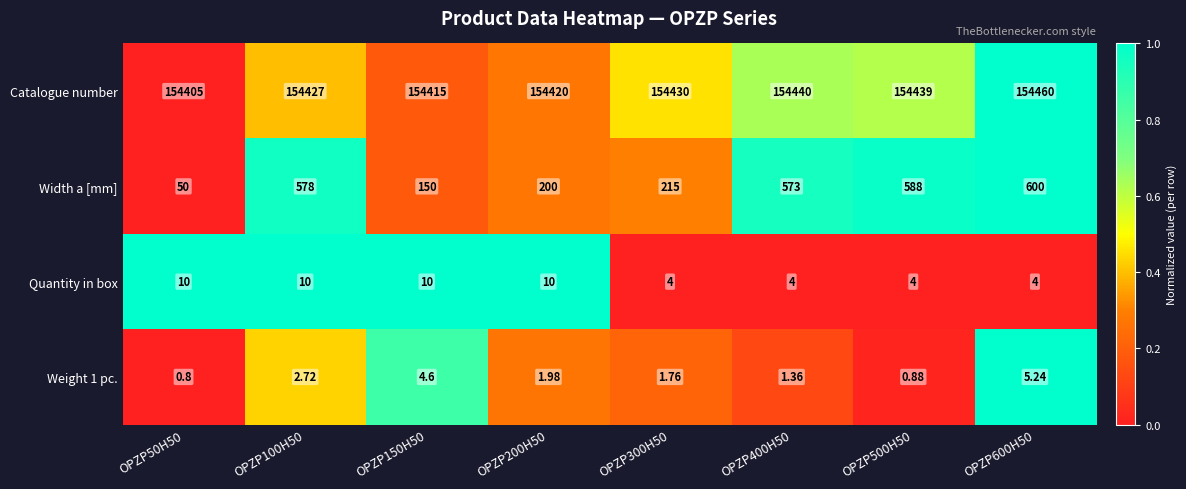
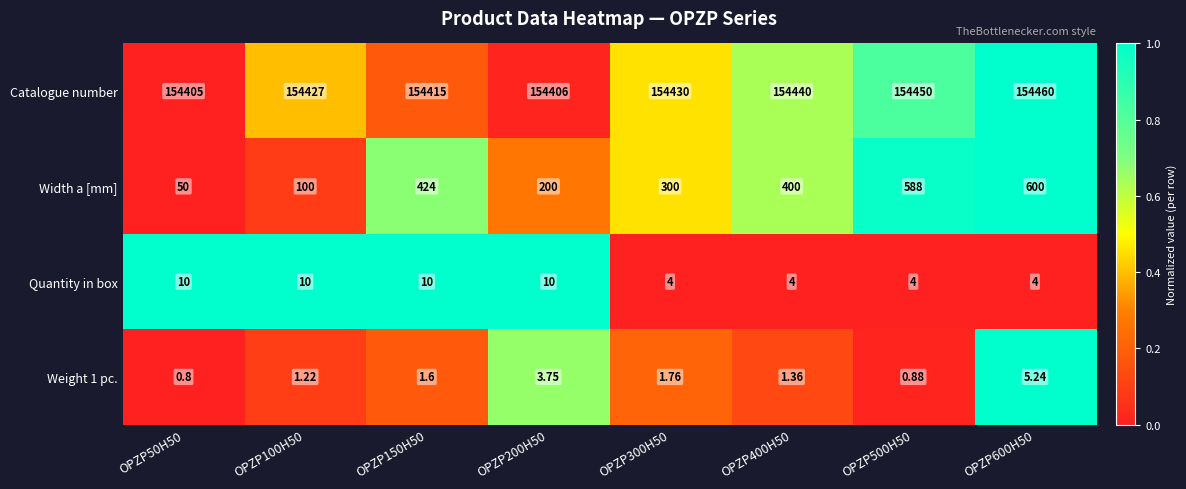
Catalogue number, OPZP200H50: 154420 -> 154406
Catalogue number, OPZP500H50: 154439 -> 154450
Width a [mm], OPZP100H50: 578 -> 100
Width a [mm], OPZP150H50: 150 -> 424
Width a [mm], OPZP300H50: 215 -> 300
Width a [mm], OPZP400H50: 573 -> 400
Weight 1 pc., OPZP100H50: 2.72 -> 1.22
Weight 1 pc., OPZP150H50: 4.6 -> 1.6
Weight 1 pc., OPZP200H50: 1.98 -> 3.75
